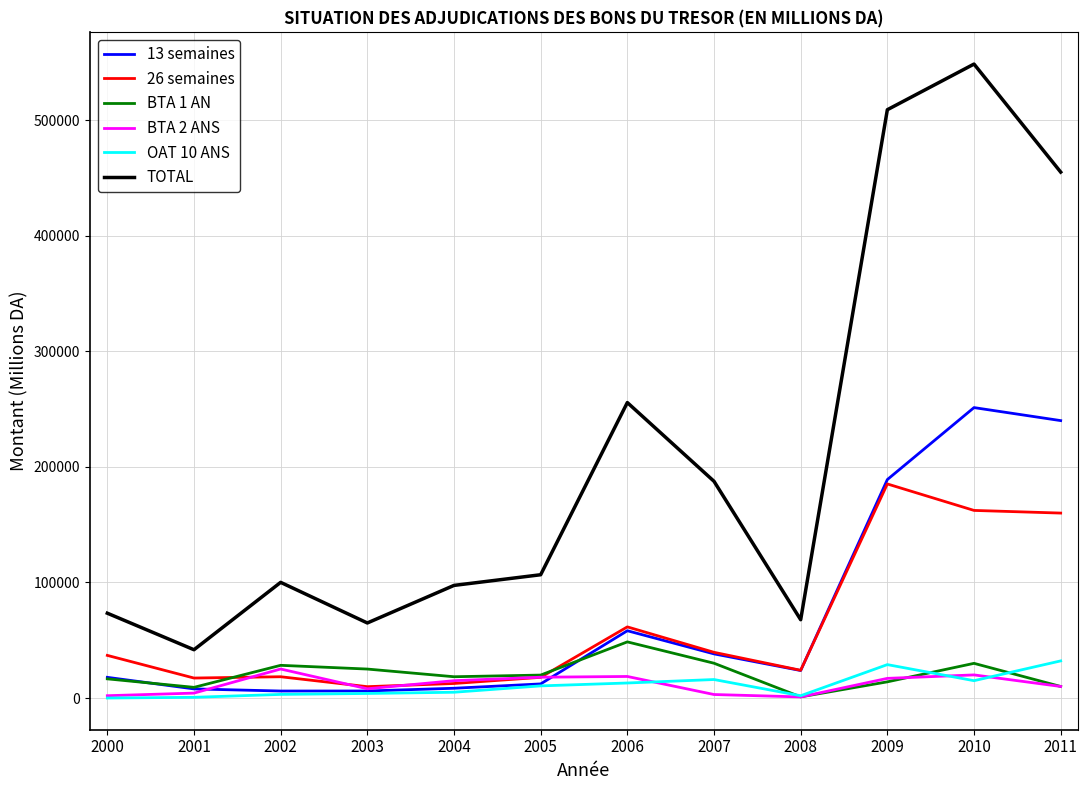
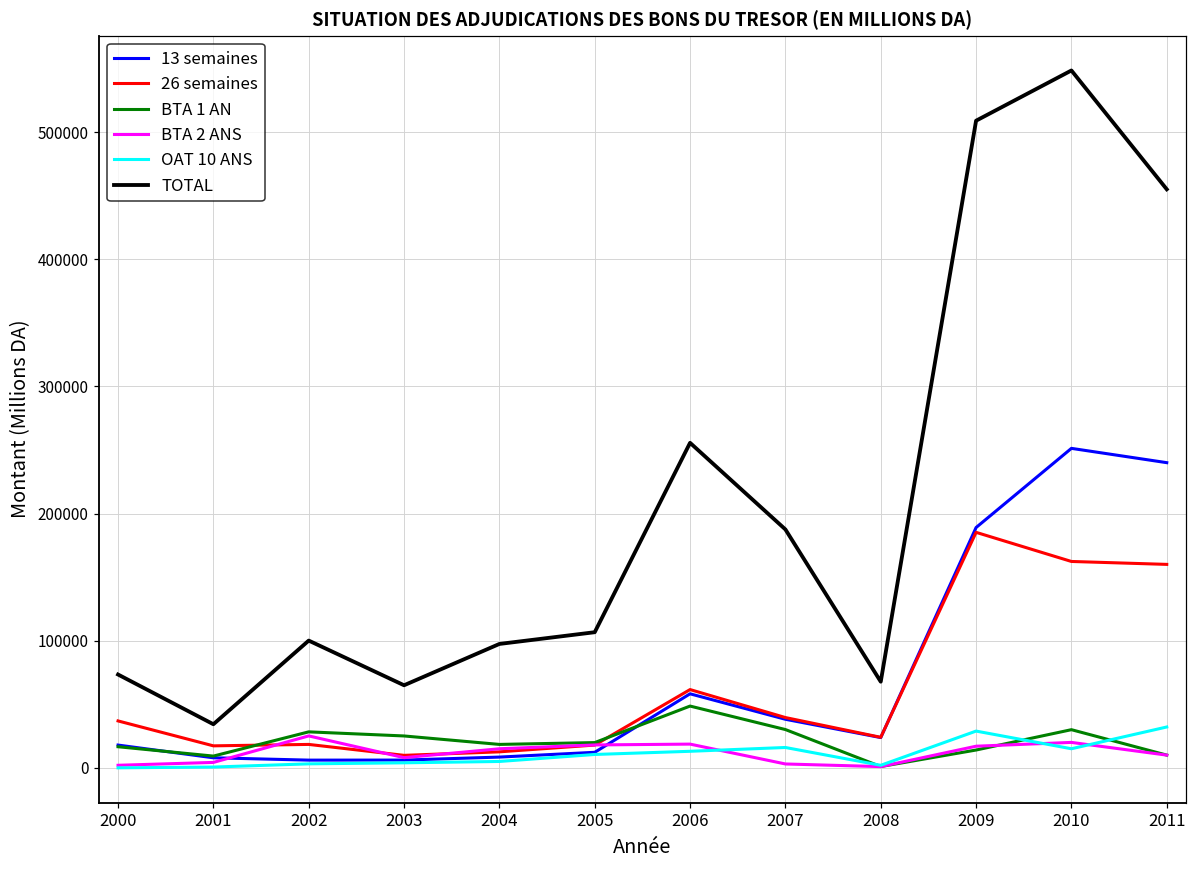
TOTAL, 2001: 42000 -> 34000
